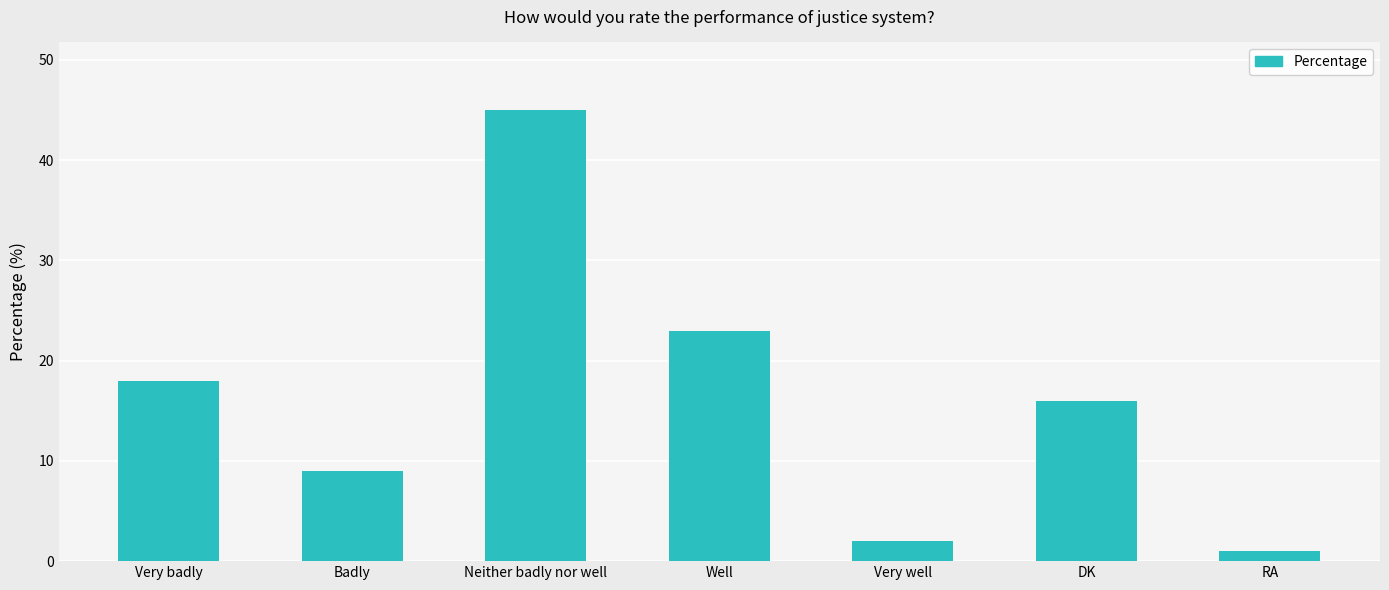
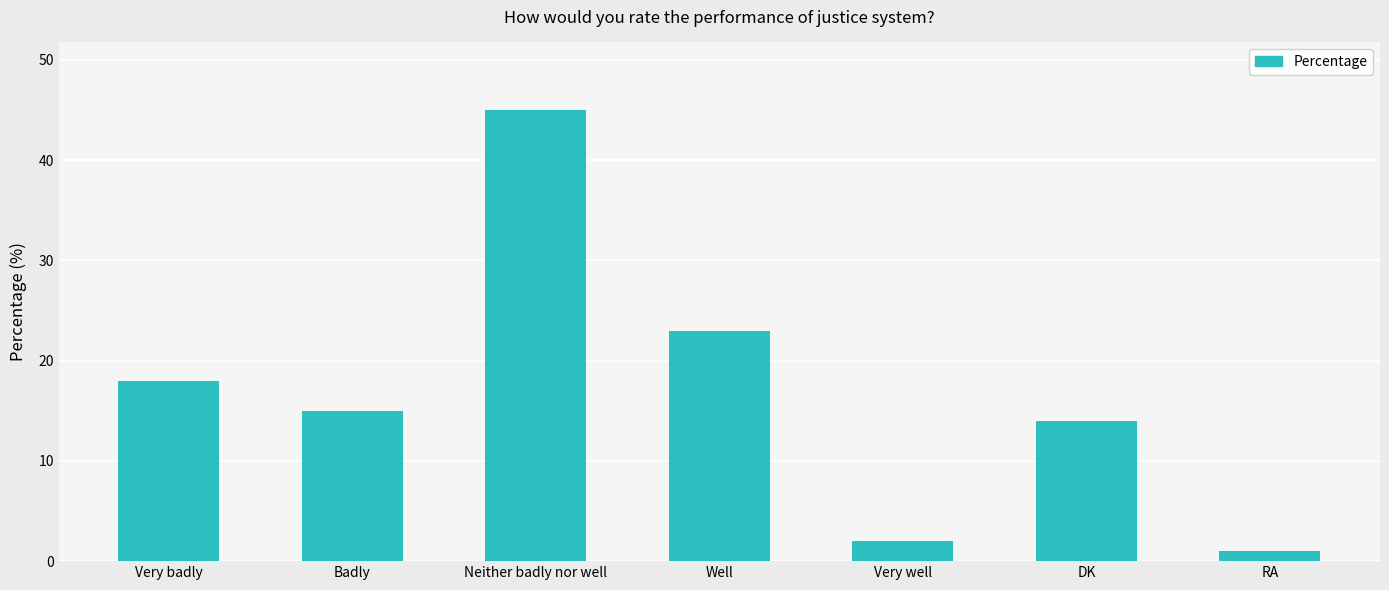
Badly: 9 -> 15
DK: 16 -> 14
